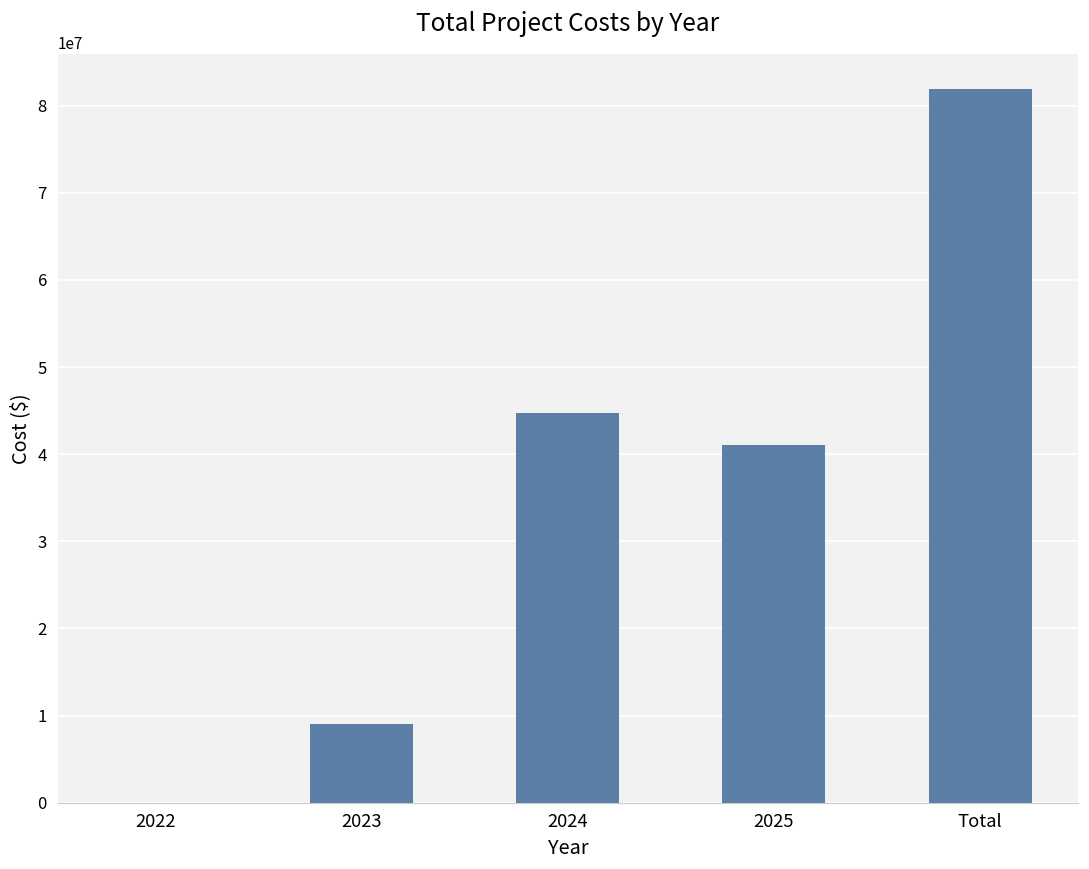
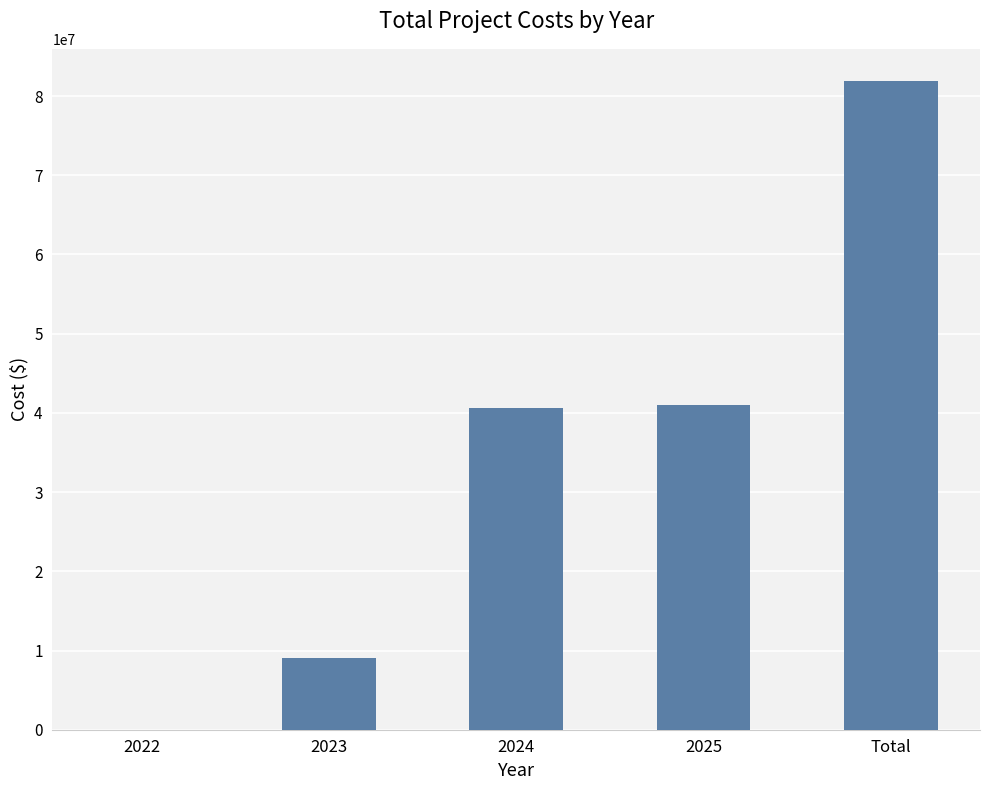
2024: 45000000 -> 41000000
